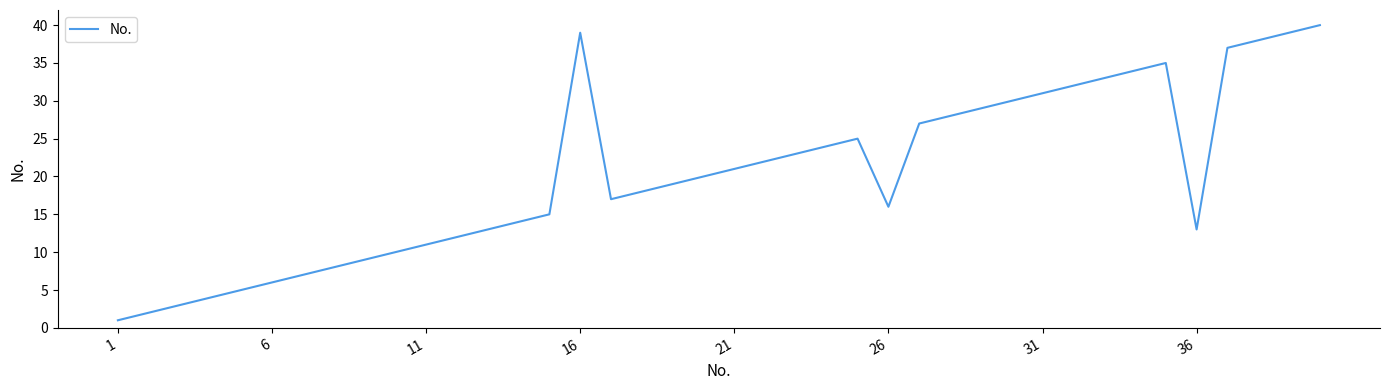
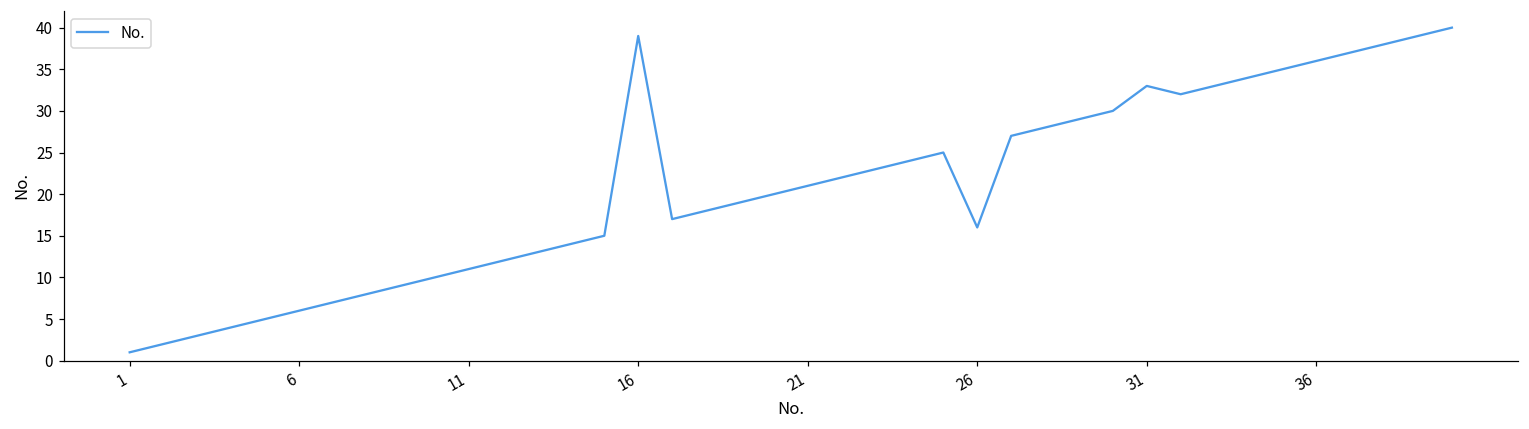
31: 31 -> 33
36: 13 -> 36
